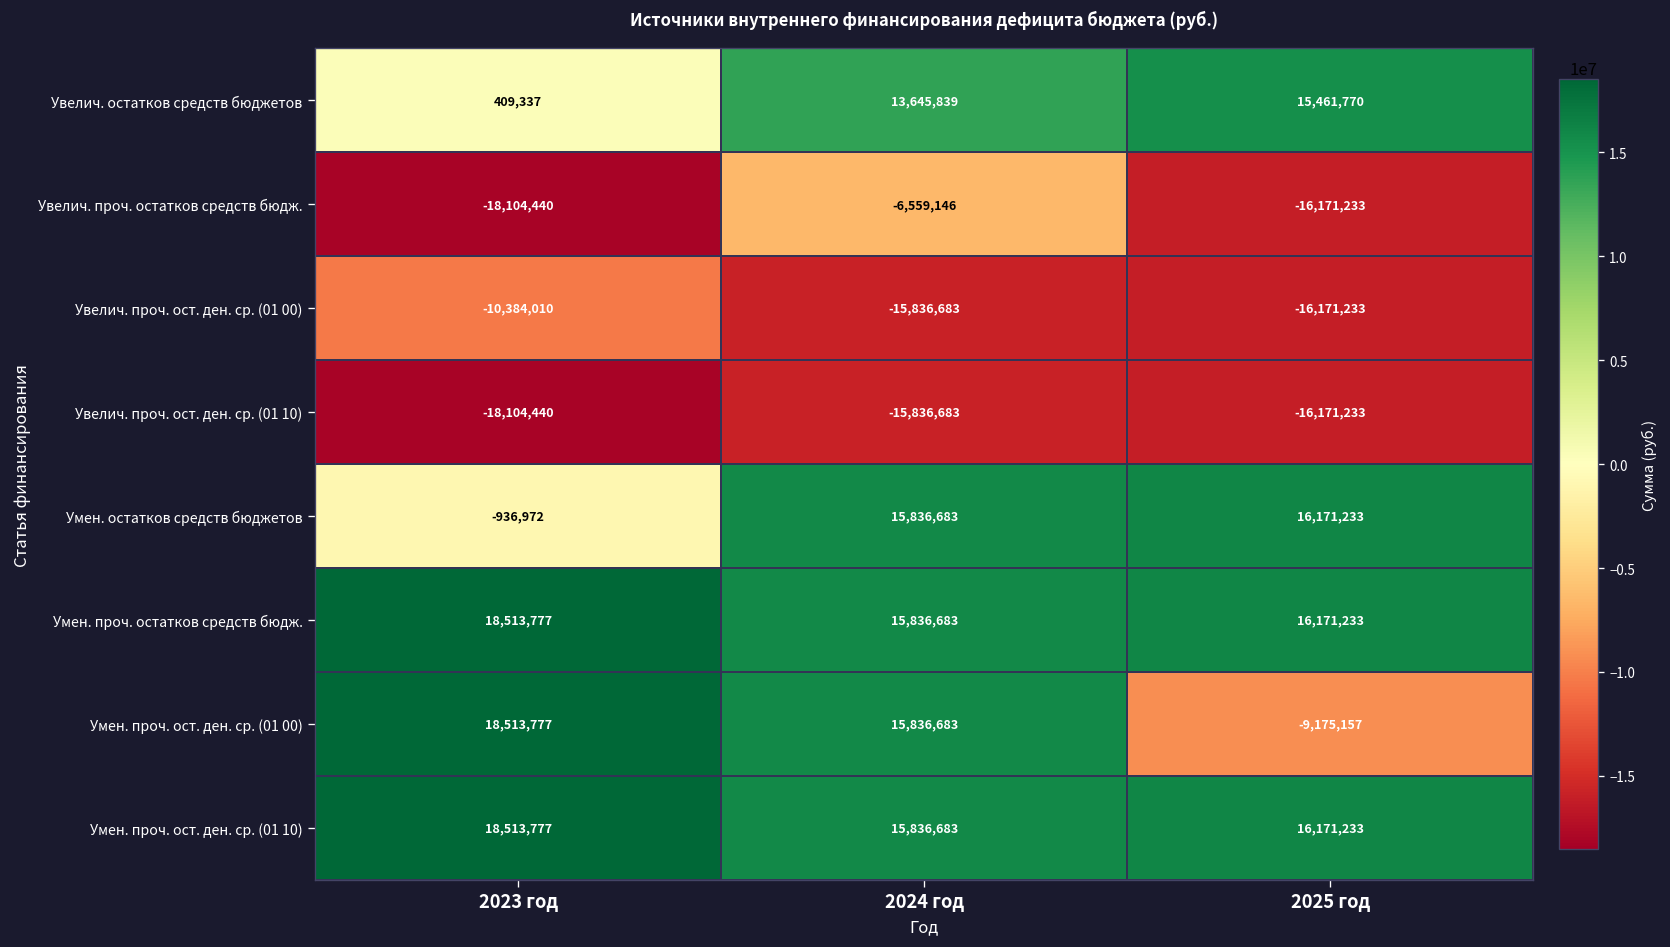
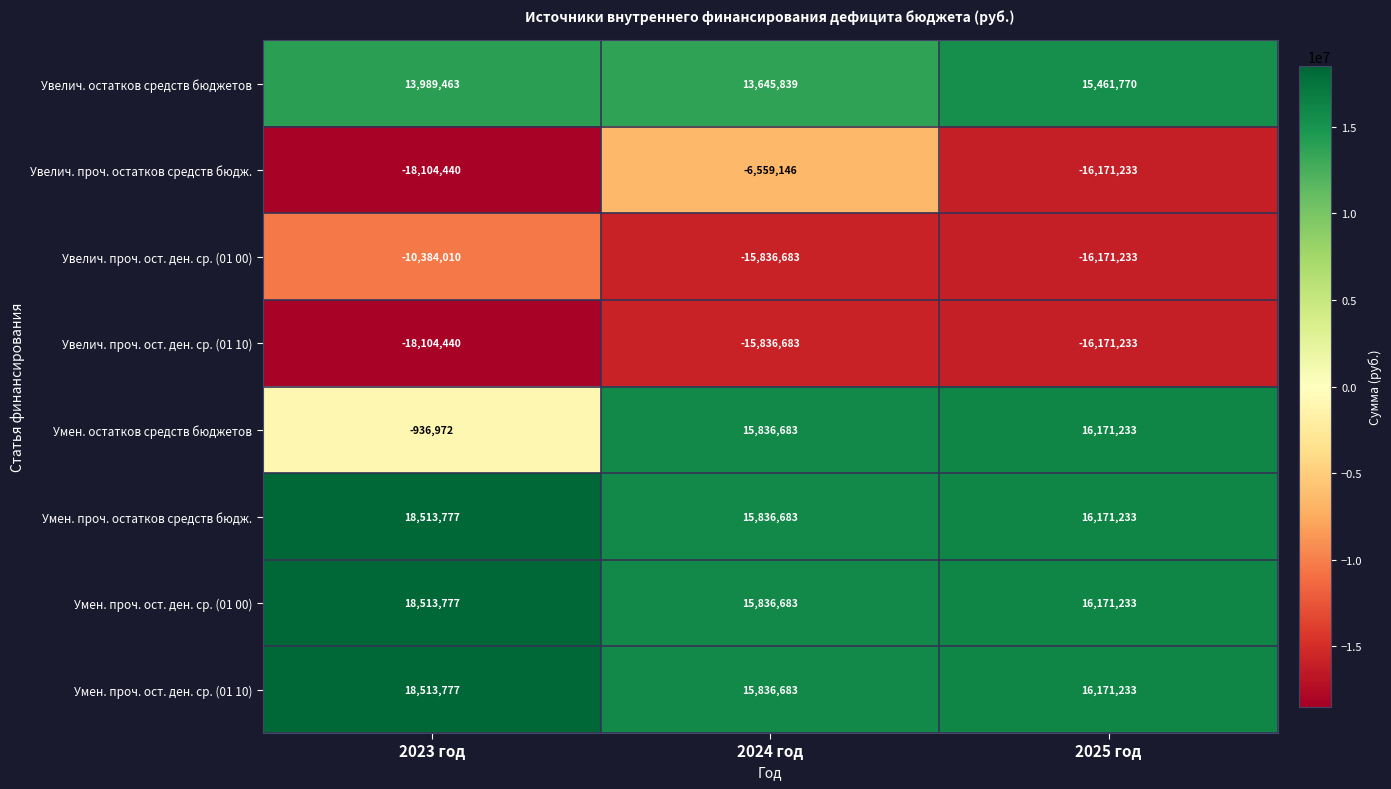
Увелич. остатков средств бюджетов, 2023 год: 409,337 -> 13,989,463
Умен. проч. ост. ден. ср. (01 00), 2025 год: -9,175,157 -> 16,171,233
